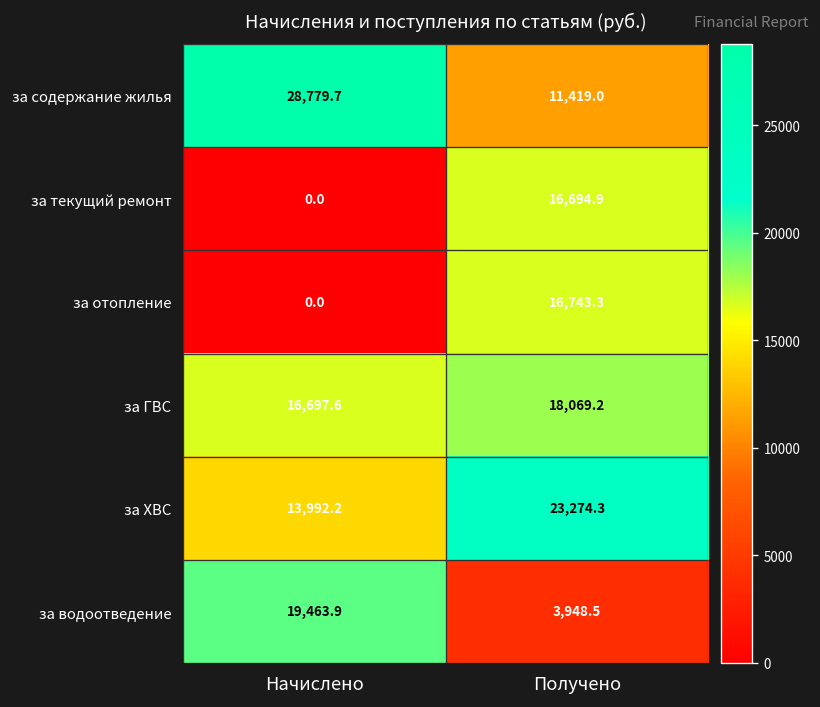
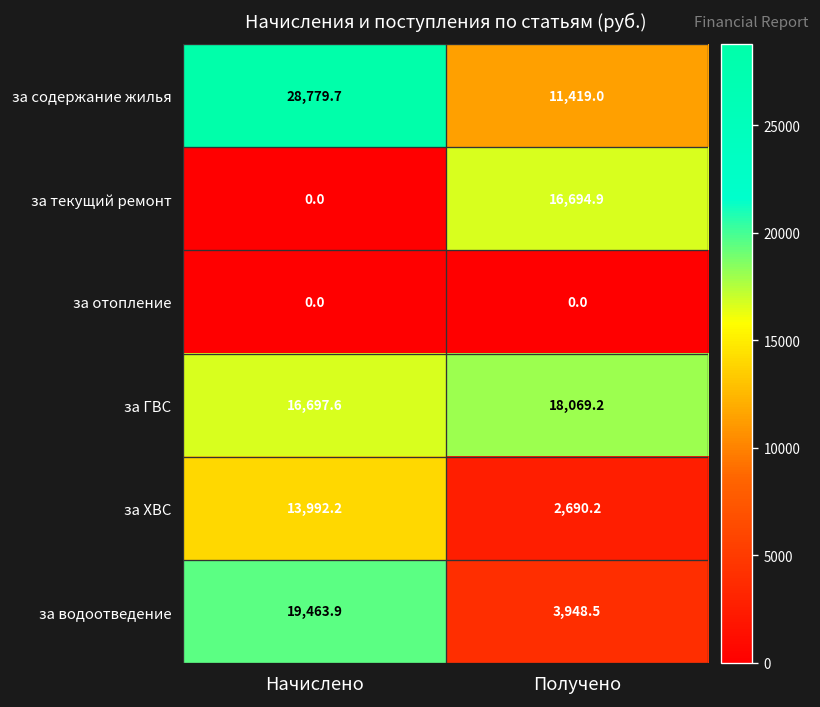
за отопление, Получено: 16,743.3 -> 0.0
за ХВС, Получено: 23,274.3 -> 2,690.2
